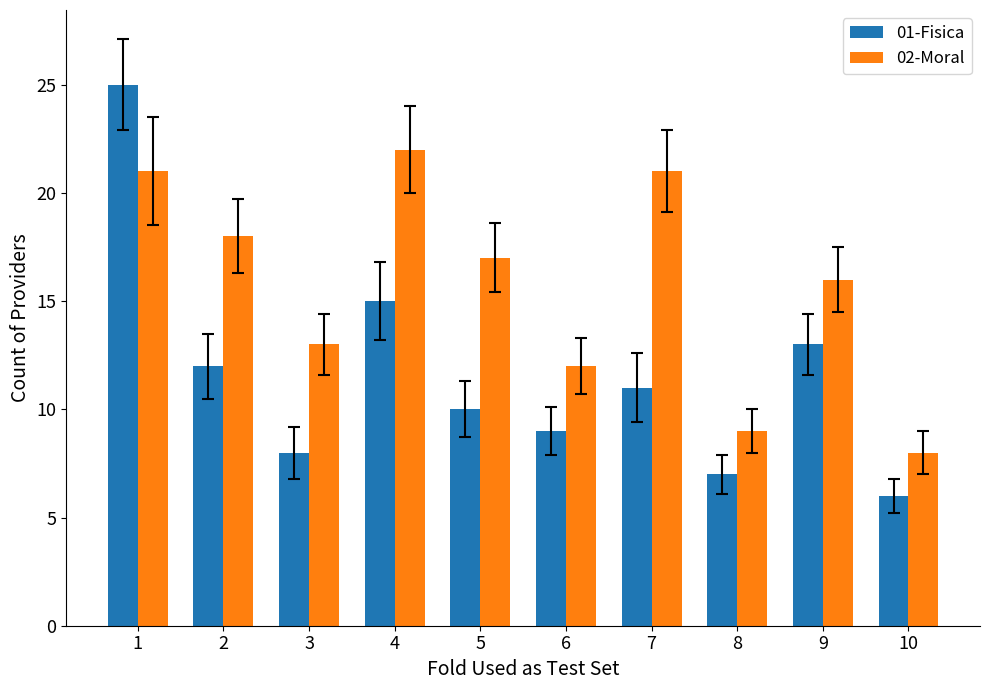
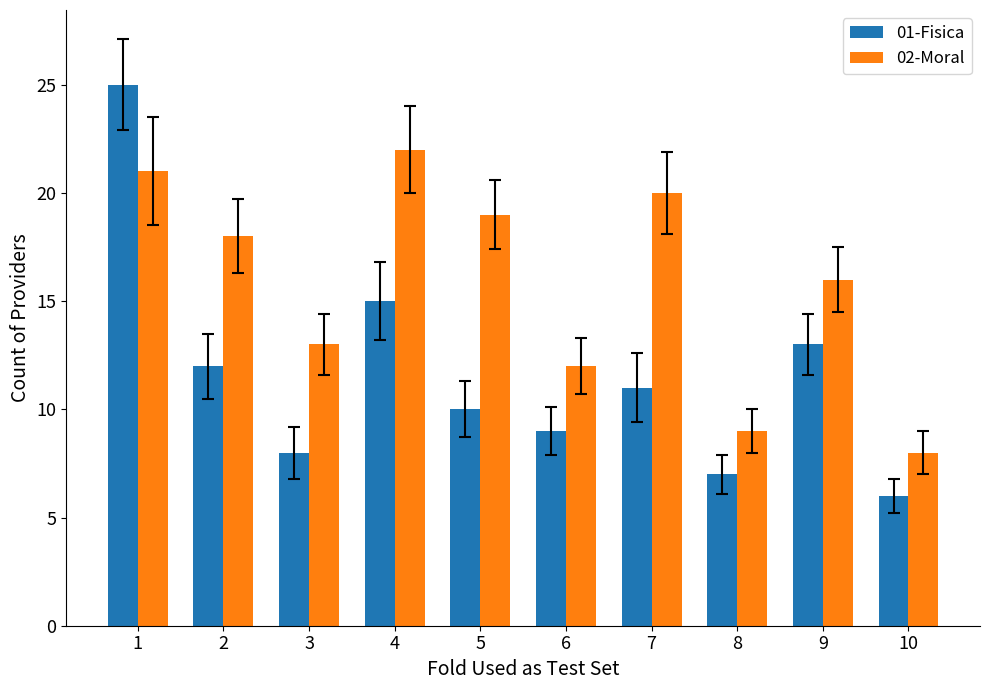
02-Moral, 5: 17 -> 19
02-Moral, 7: 21 -> 20
